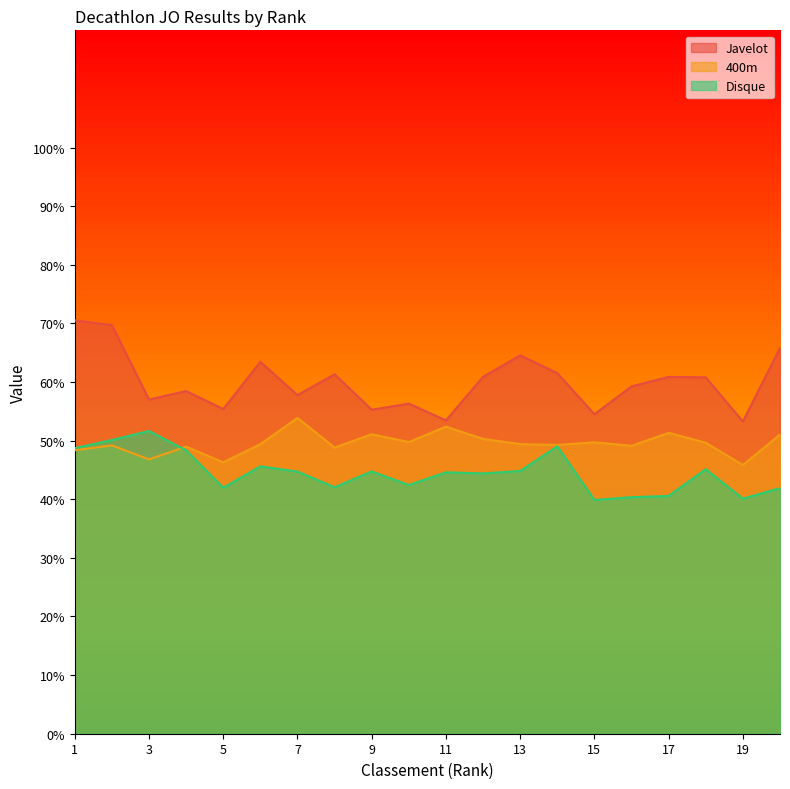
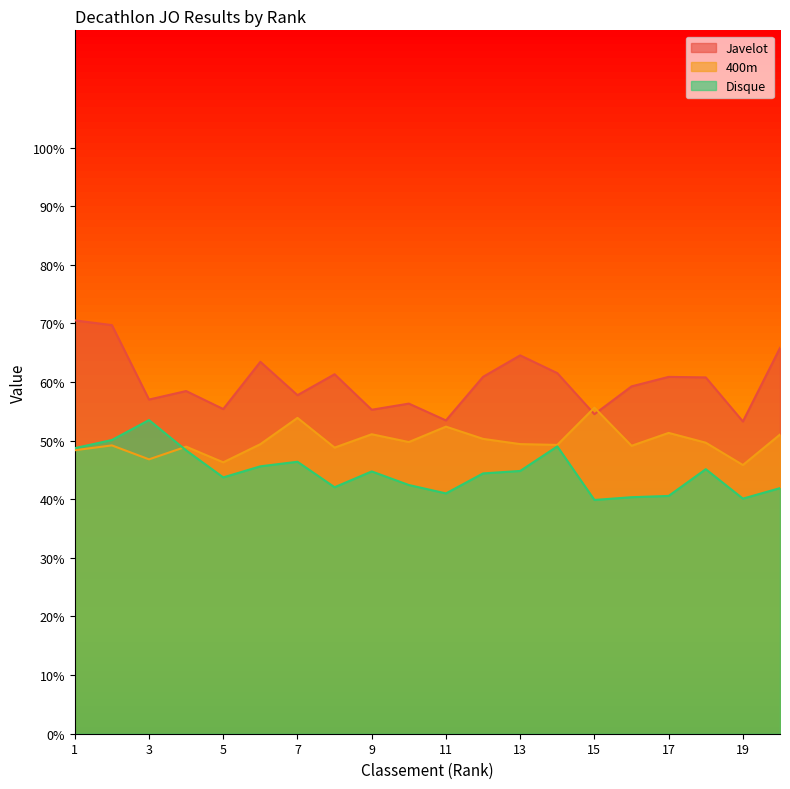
Disque, 3: 52% -> 54%
Disque, 5: 42% -> 44%
Disque, 7: 45% -> 46%
Disque, 11: 45% -> 41%
400m, 15: 50% -> 56%
